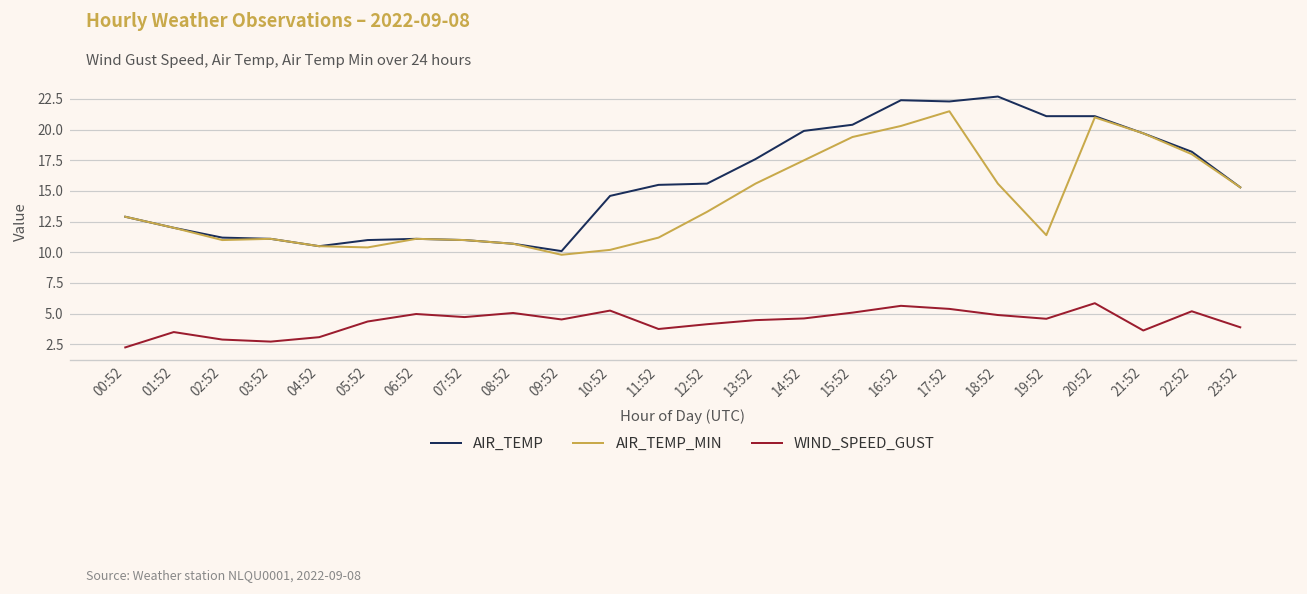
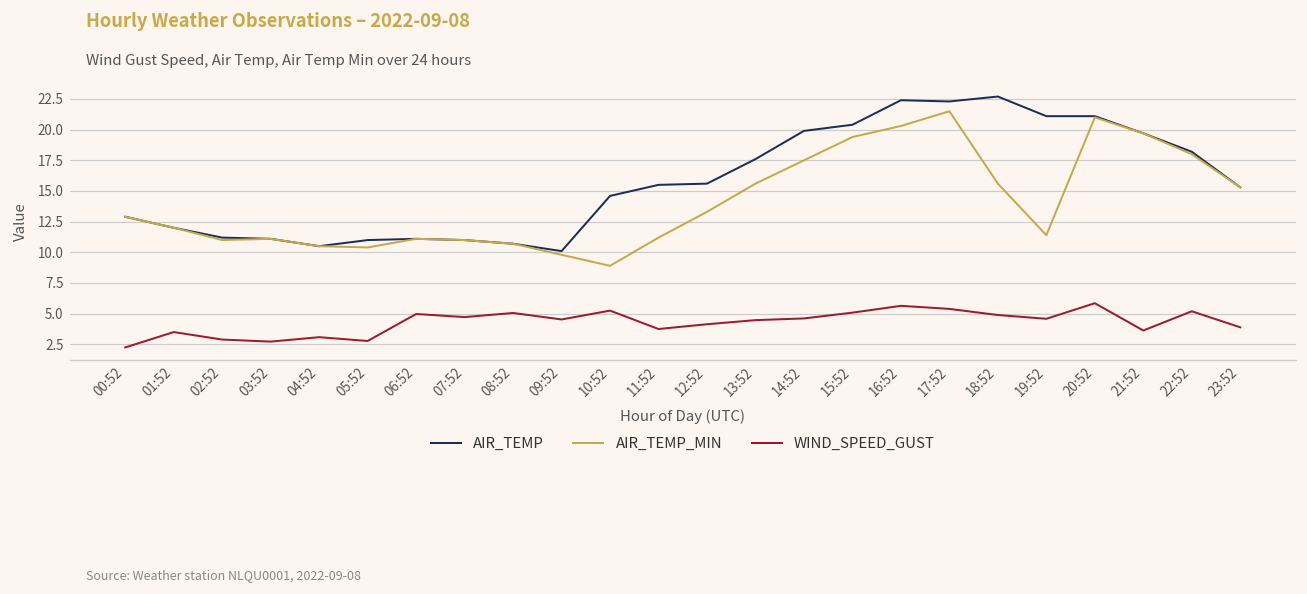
WIND_SPEED_GUST, 05:52: 4.4 -> 2.8
AIR_TEMP_MIN, 10:52: 10.2 -> 8.9
